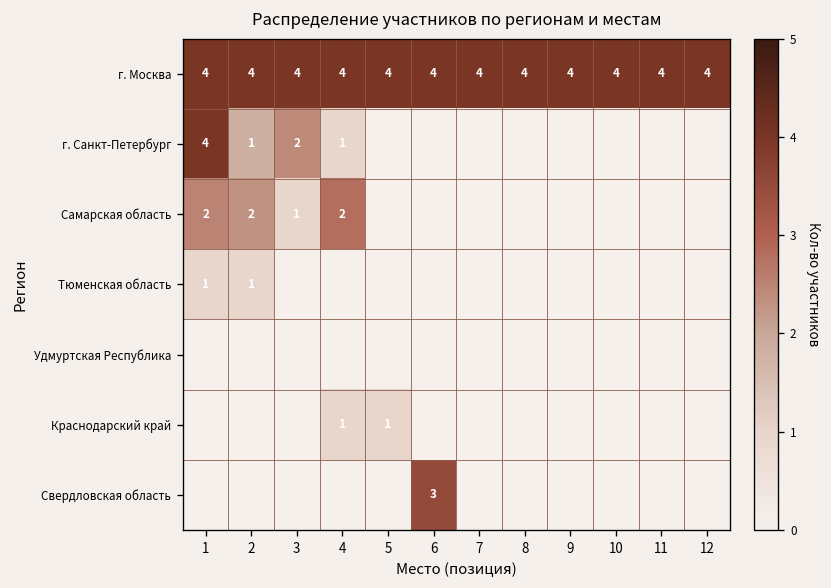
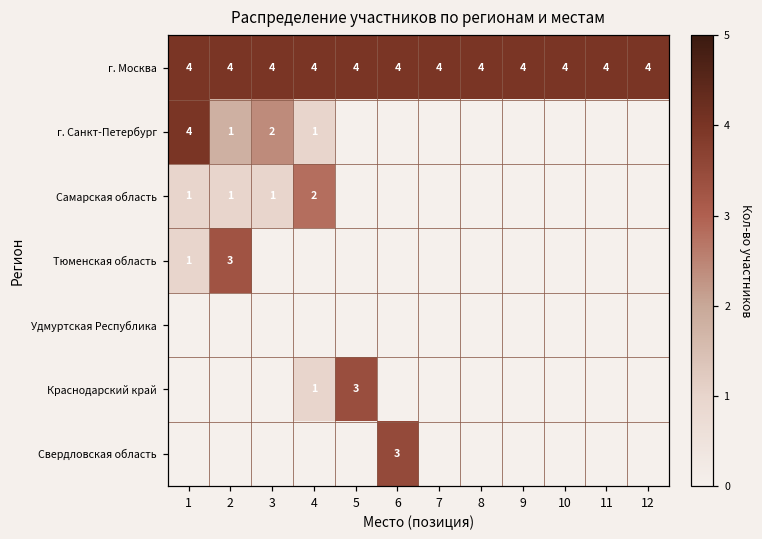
Самарская область, 1: 2 -> 1
Самарская область, 2: 2 -> 1
Тюменская область, 2: 1 -> 3
Краснодарский край, 5: 1 -> 3
